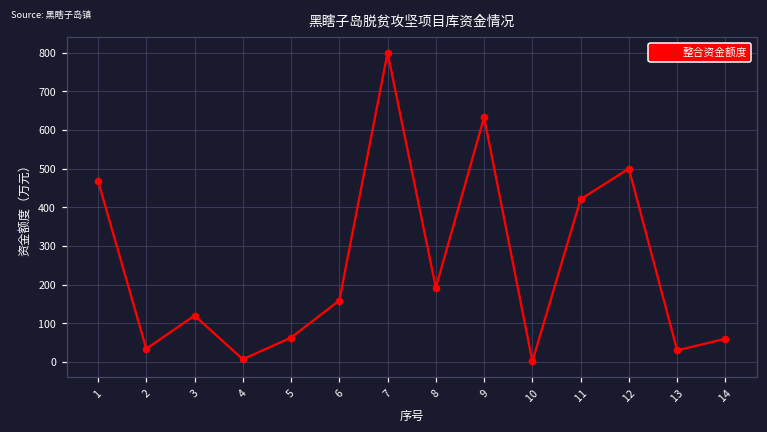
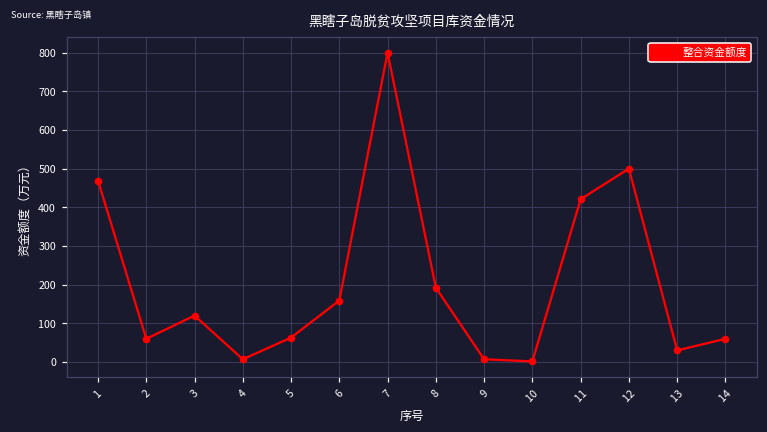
2: 30 -> 60
9: 630 -> 10
